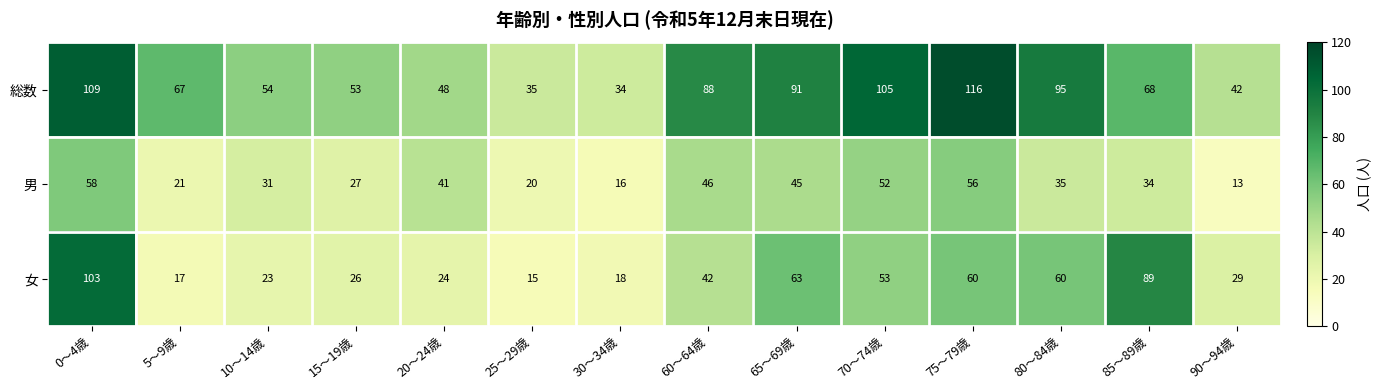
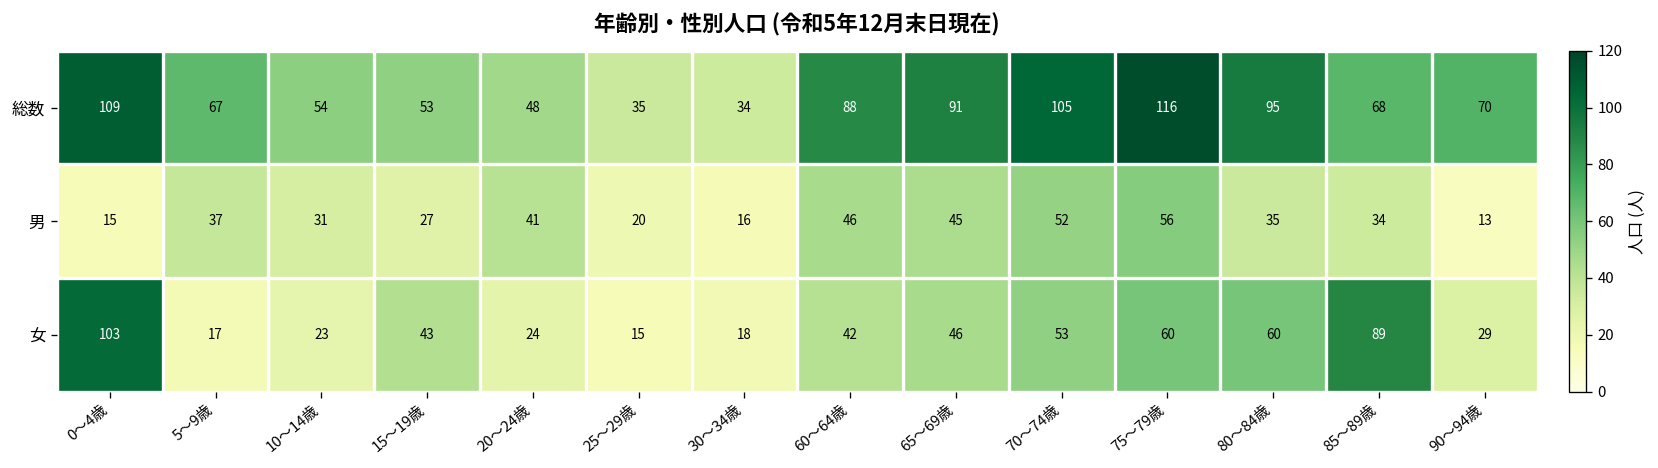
総数, 90～94歳: 42 -> 70
男, 0～4歳: 58 -> 15
男, 5～9歳: 21 -> 37
女, 15～19歳: 26 -> 43
女, 65～69歳: 63 -> 46
